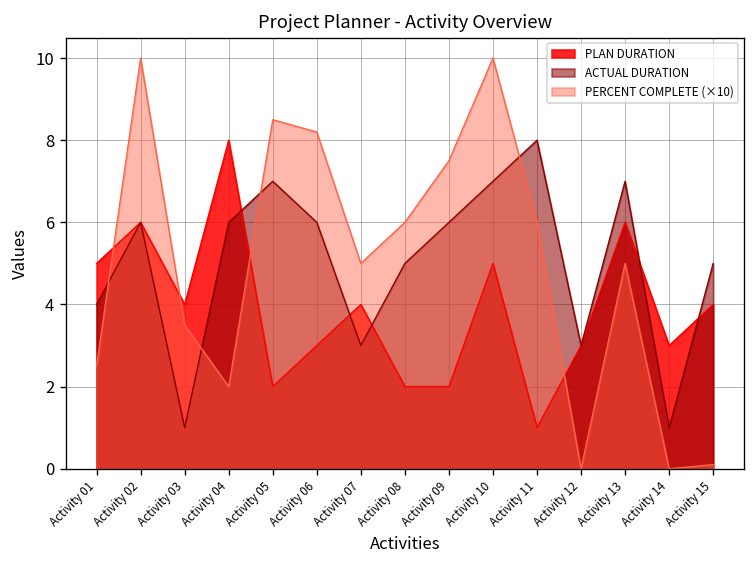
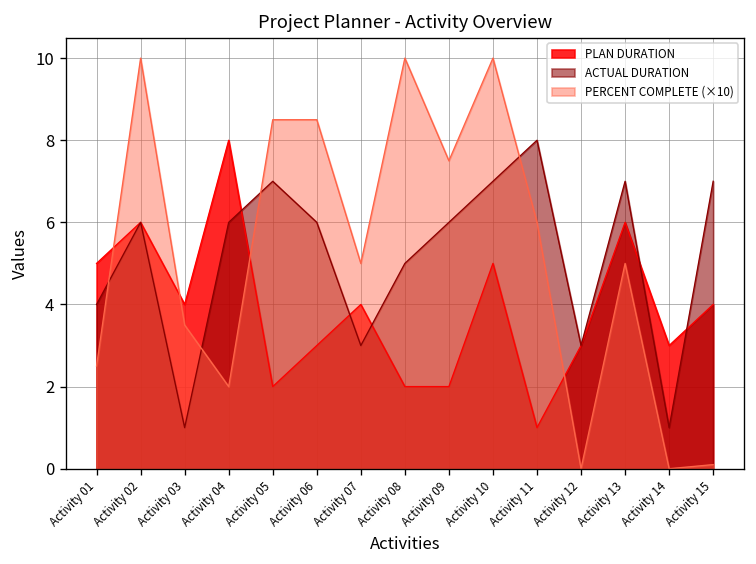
PERCENT COMPLETE (×10), Activity 06: 8.2 -> 8.5
PERCENT COMPLETE (×10), Activity 08: 6.0 -> 10.0
ACTUAL DURATION, Activity 15: 5 -> 7
